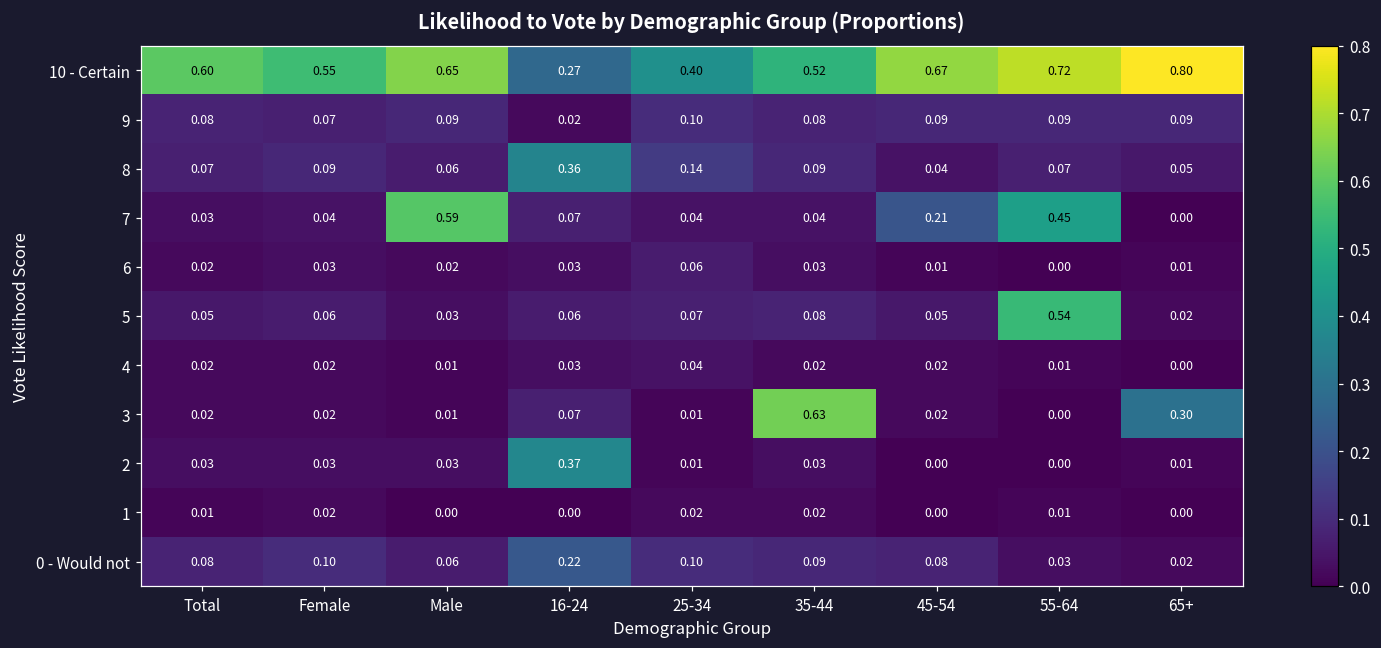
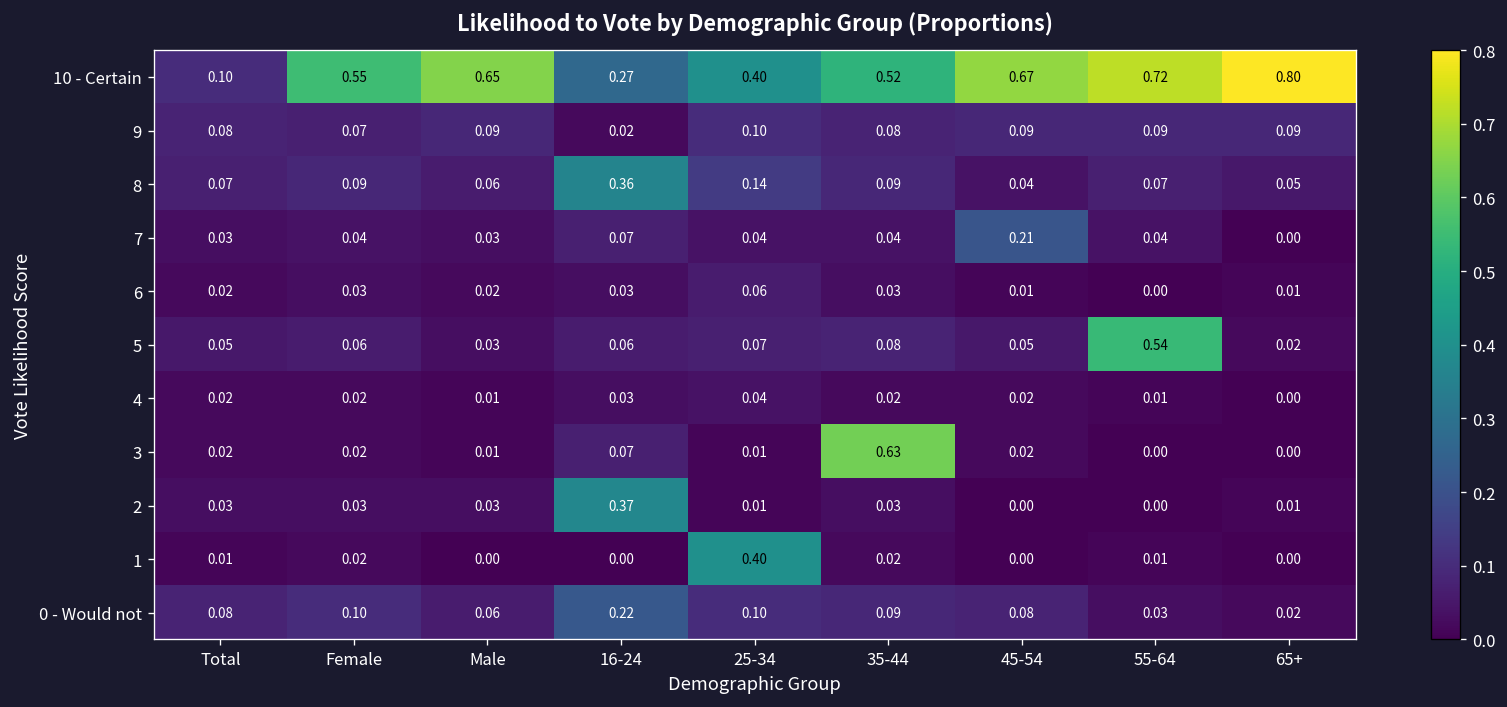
10 - Certain, Total: 0.60 -> 0.10
7, Male: 0.59 -> 0.03
7, 55-64: 0.45 -> 0.04
3, 65+: 0.30 -> 0.00
1, 25-34: 0.02 -> 0.40
